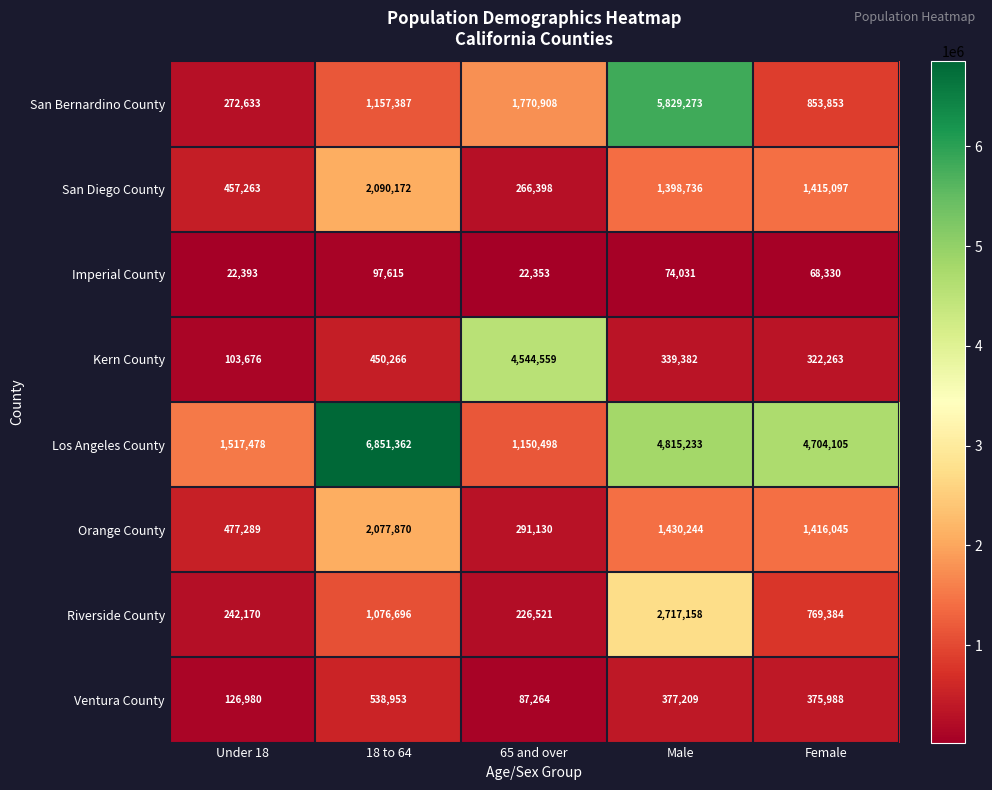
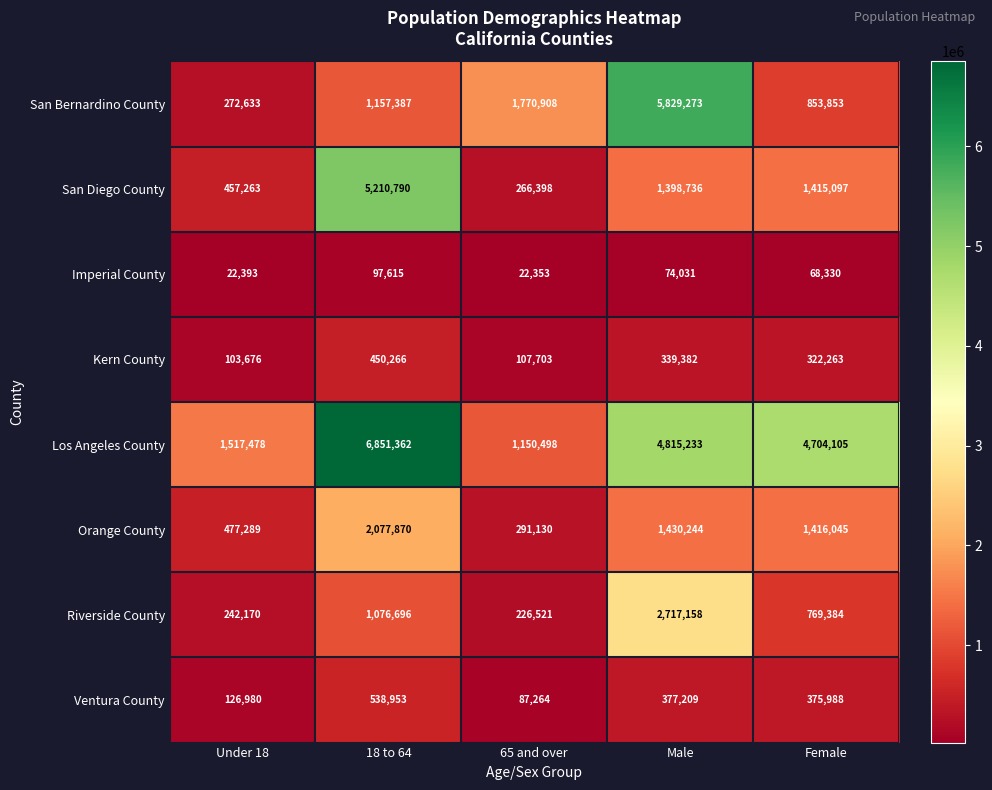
San Diego County, 18 to 64: 2,090,172 -> 5,210,790
Kern County, 65 and over: 4,544,559 -> 107,703
